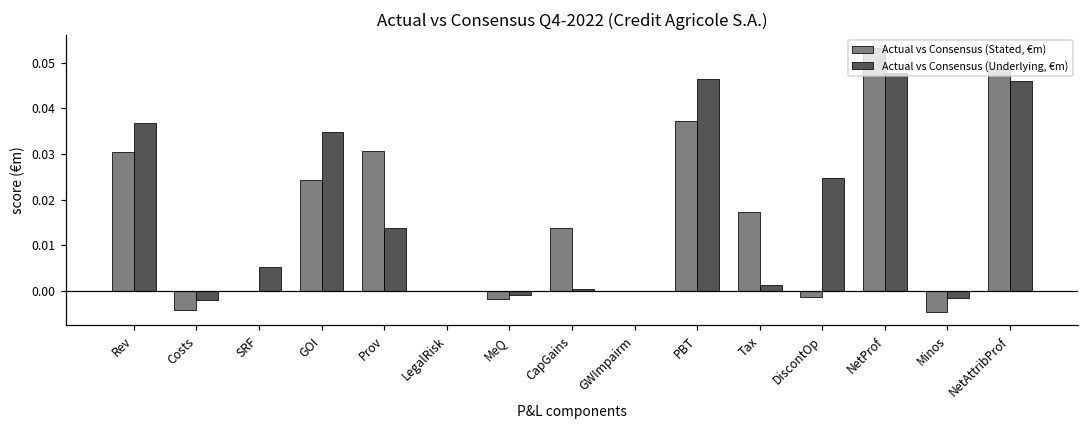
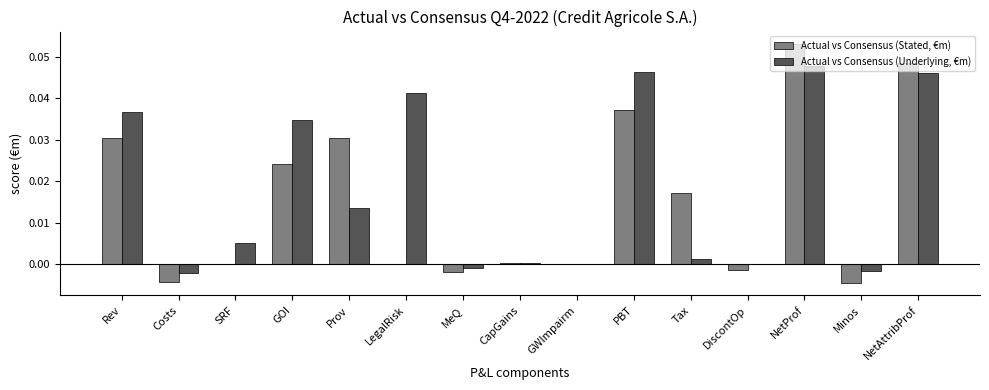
Actual vs Consensus (Underlying, €m), LegalRisk: 0.000 -> 0.041
Actual vs Consensus (Stated, €m), CapGains: 0.014 -> 0.000
Actual vs Consensus (Underlying, €m), DiscontOp: 0.025 -> 0.000
